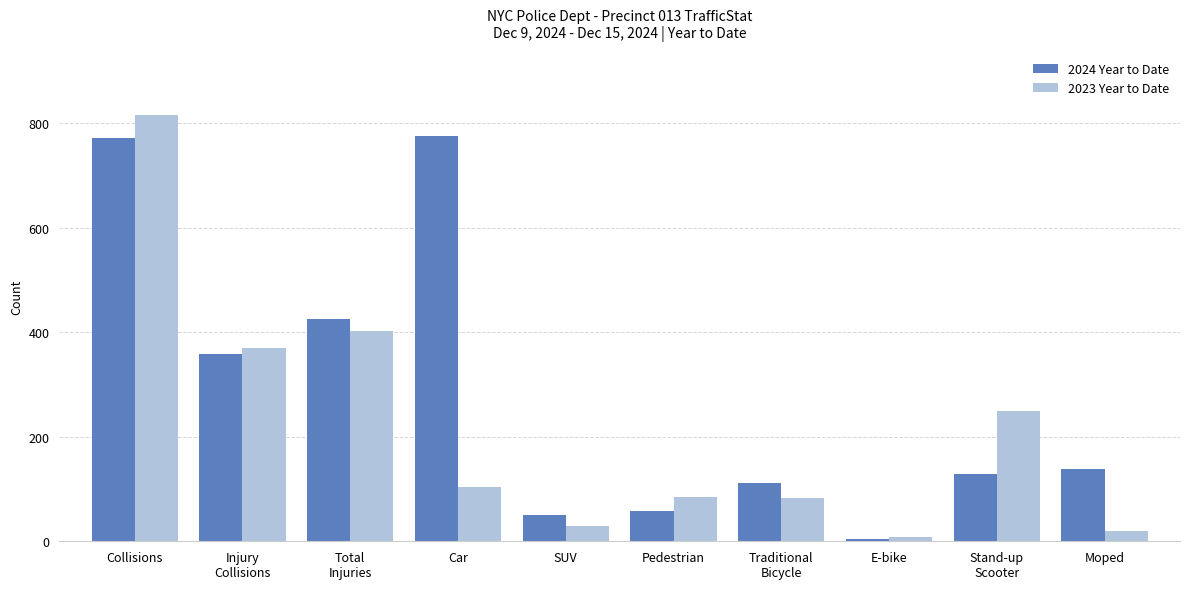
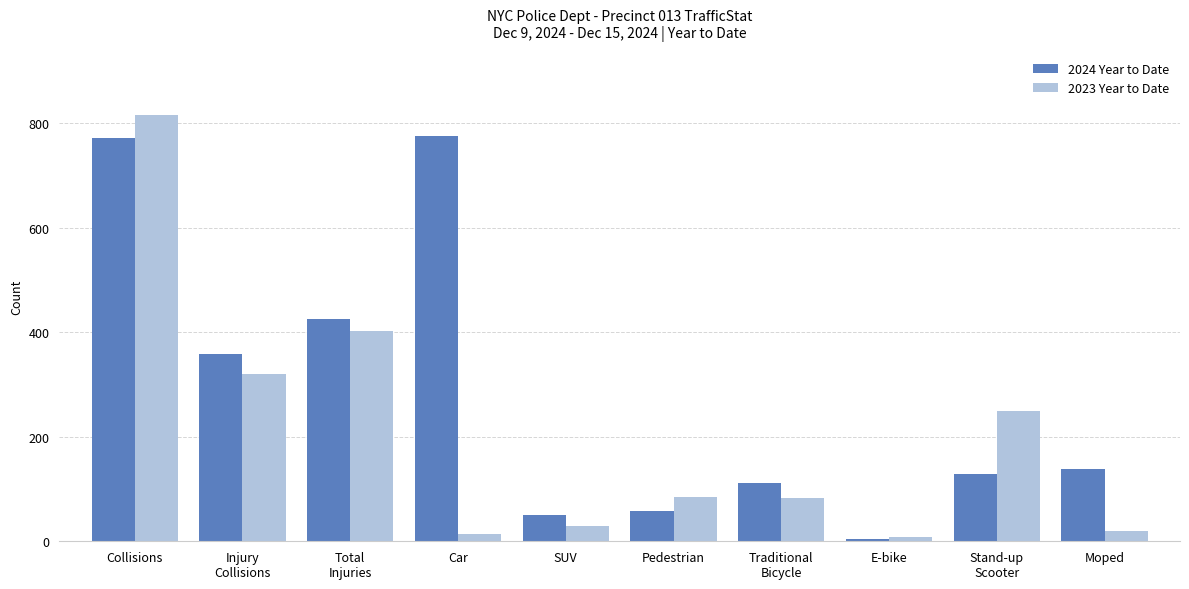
2023 Year to Date, Injury Collisions: 370 -> 320
2023 Year to Date, Car: 100 -> 10
